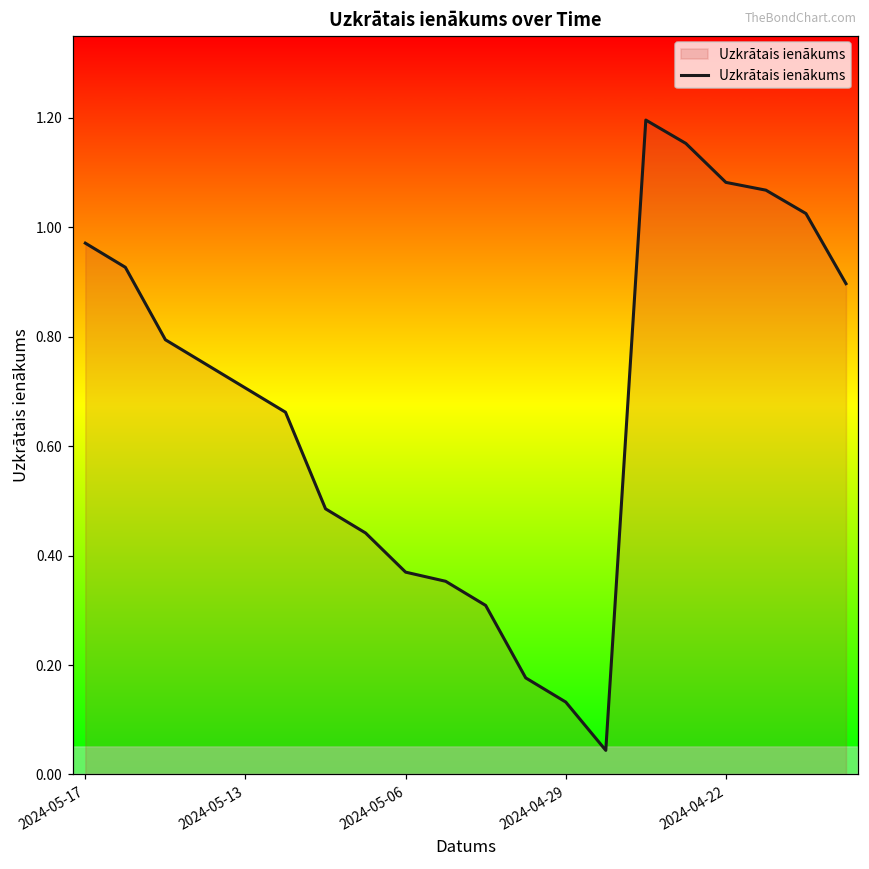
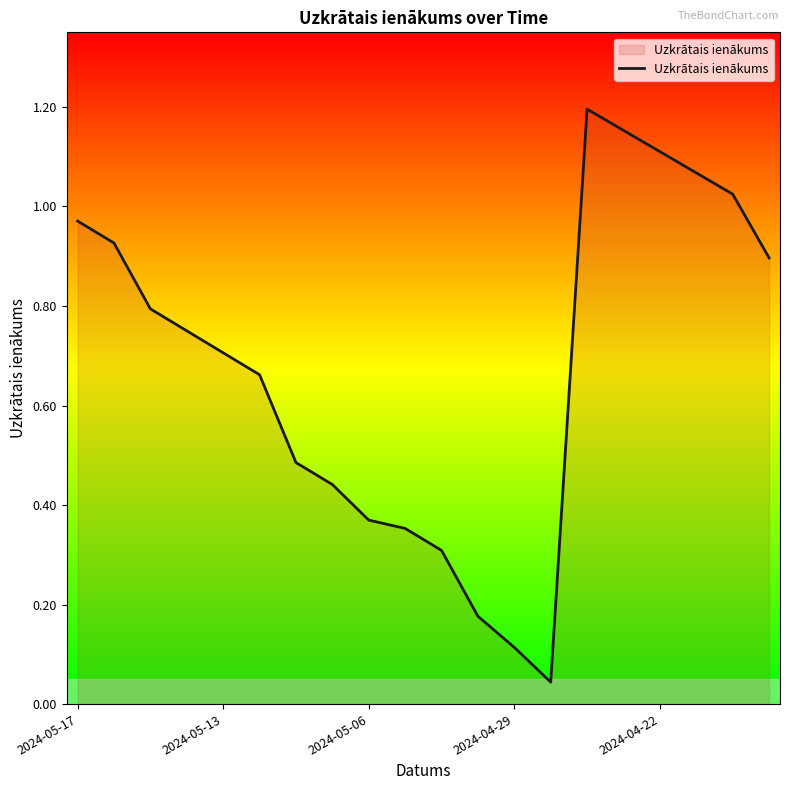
2024-04-29: 0.13 -> 0.11
2024-04-22: 1.08 -> 1.11
